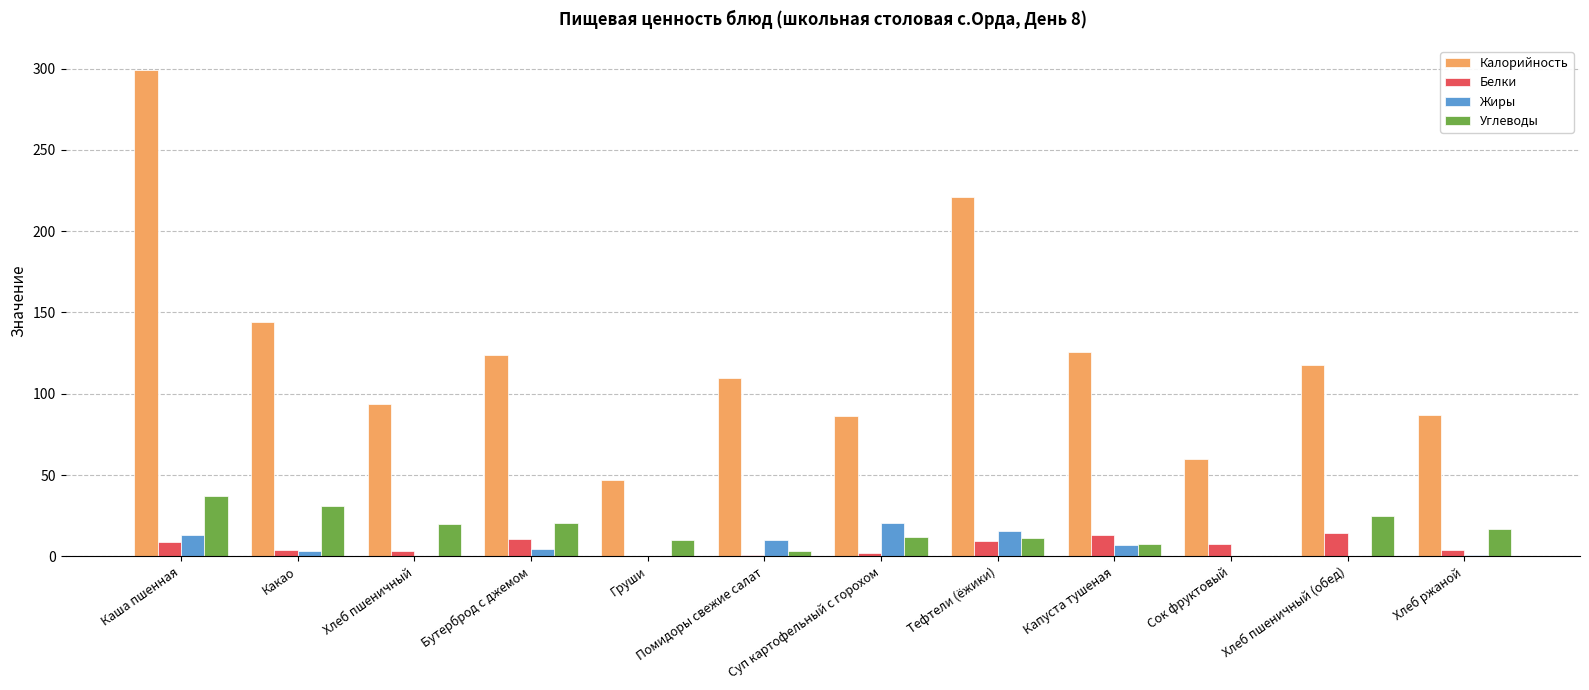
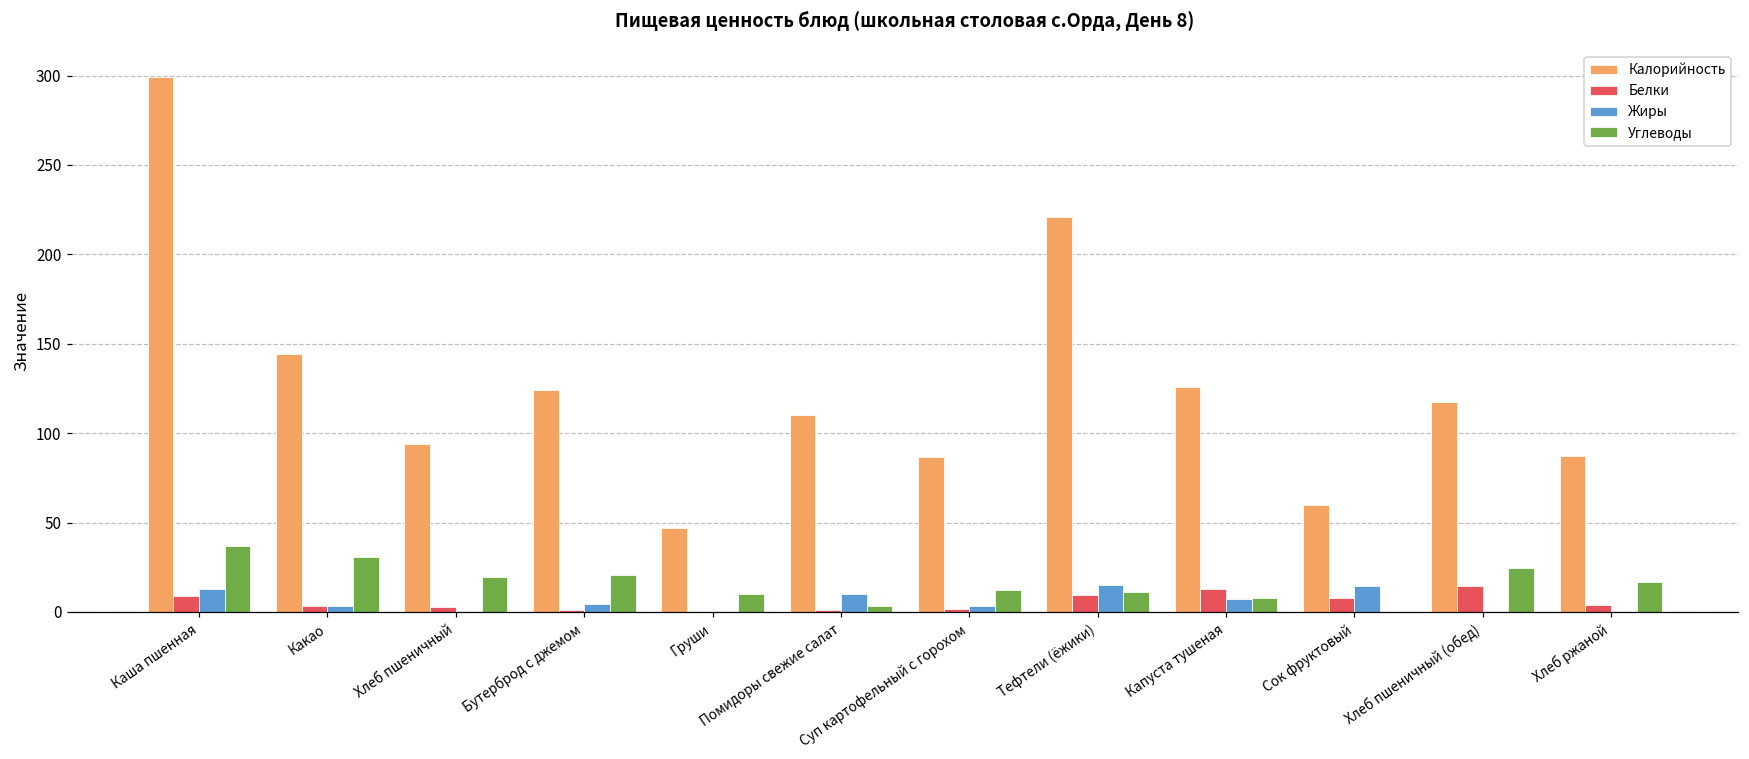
Белки, Бутерброд с джемом: 11 -> 1
Жиры, Суп картофельный с горохом: 21 -> 3
Жиры, Сок фруктовый: 0 -> 14
